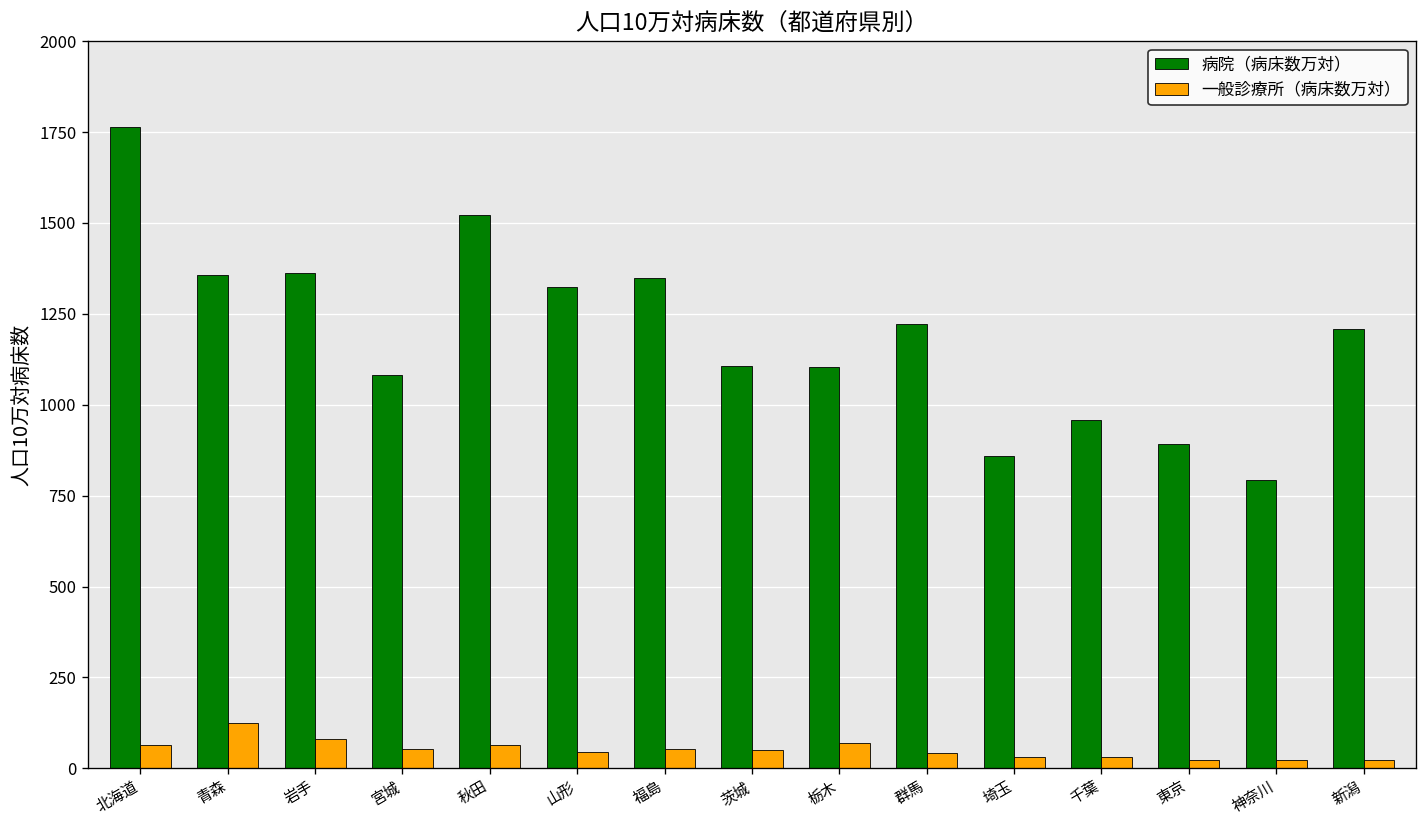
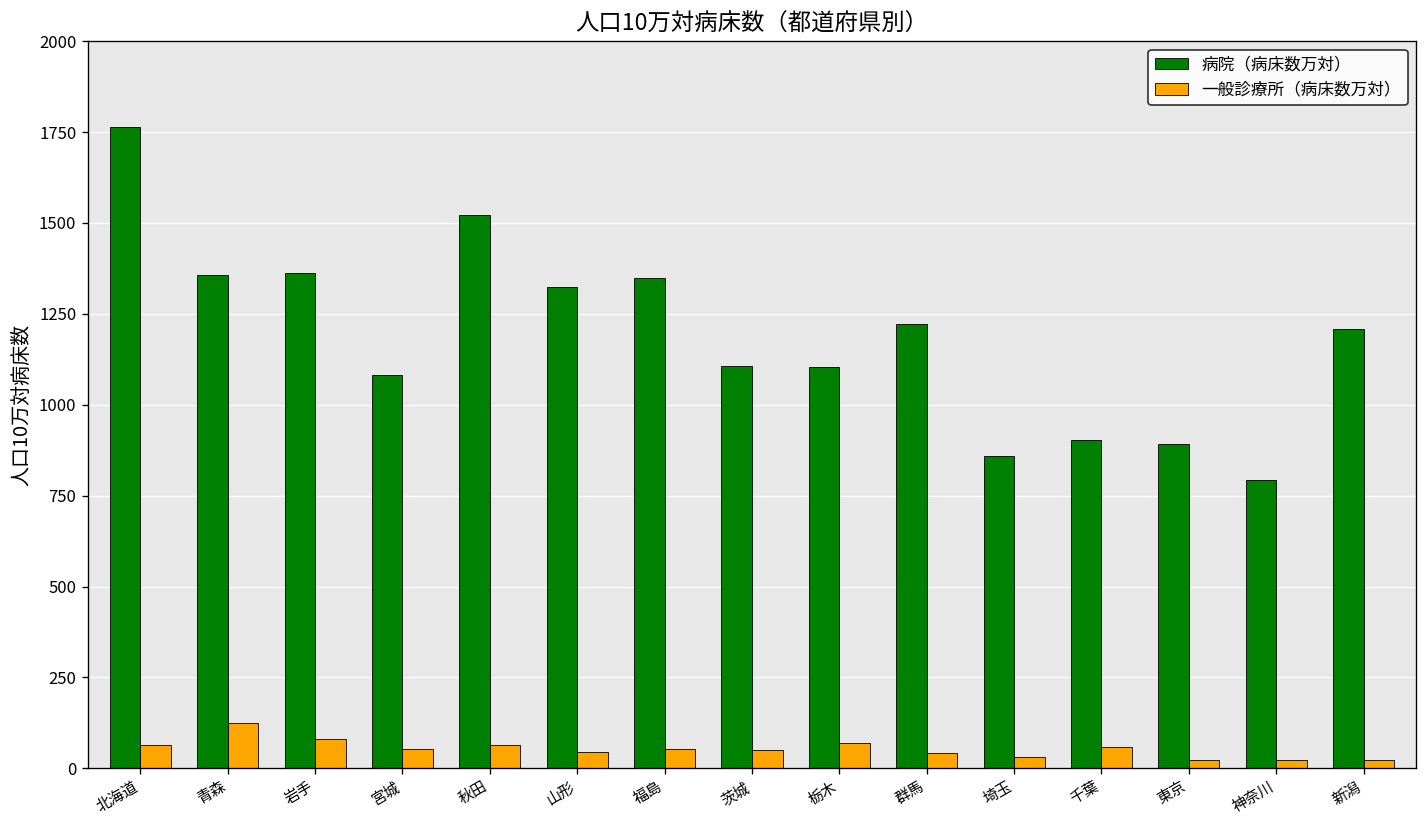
病院（病床数万対）, 千葉: 960 -> 900
一般診療所（病床数万対）, 千葉: 30 -> 60
